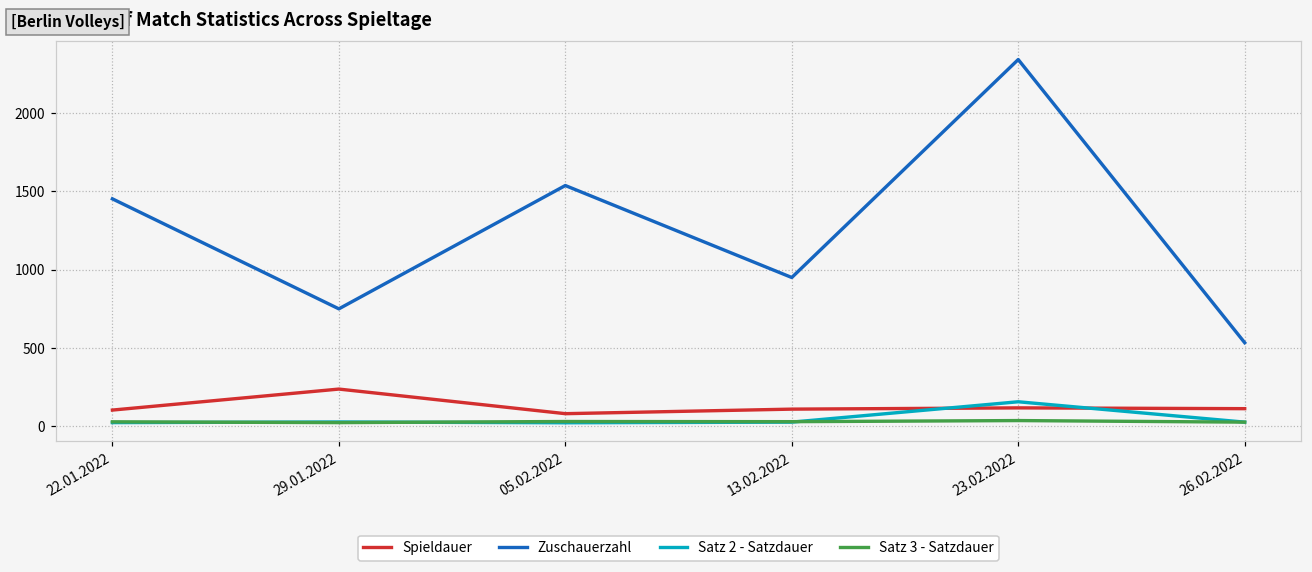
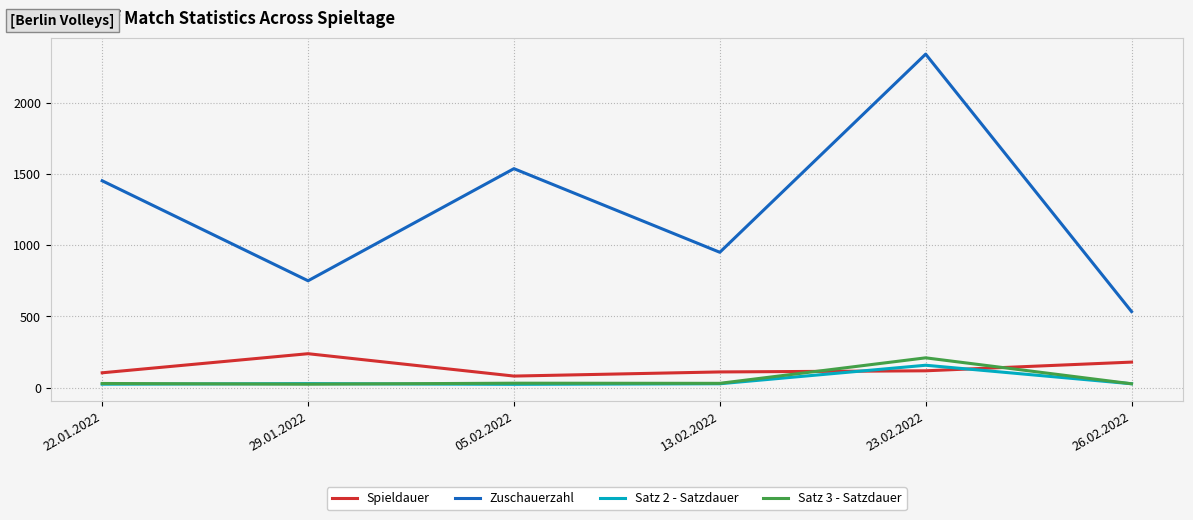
Satz 3 - Satzdauer, 23.02.2022: 40 -> 210
Spieldauer, 26.02.2022: 110 -> 180
